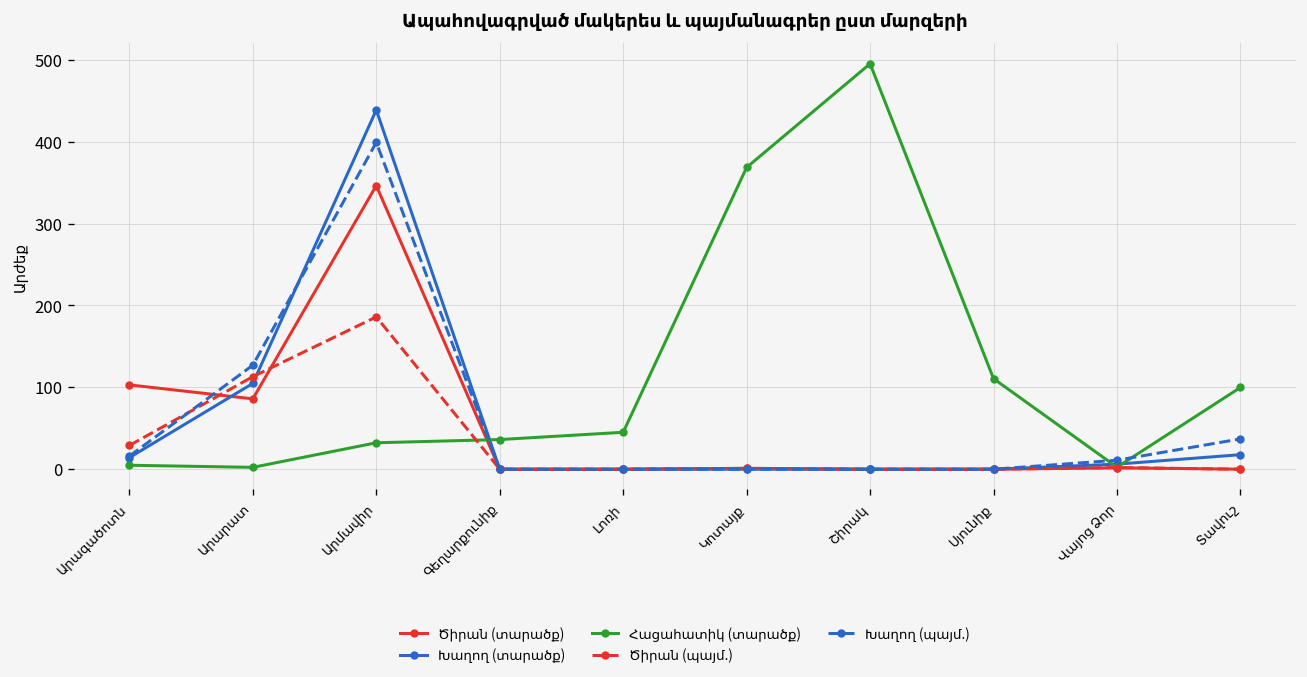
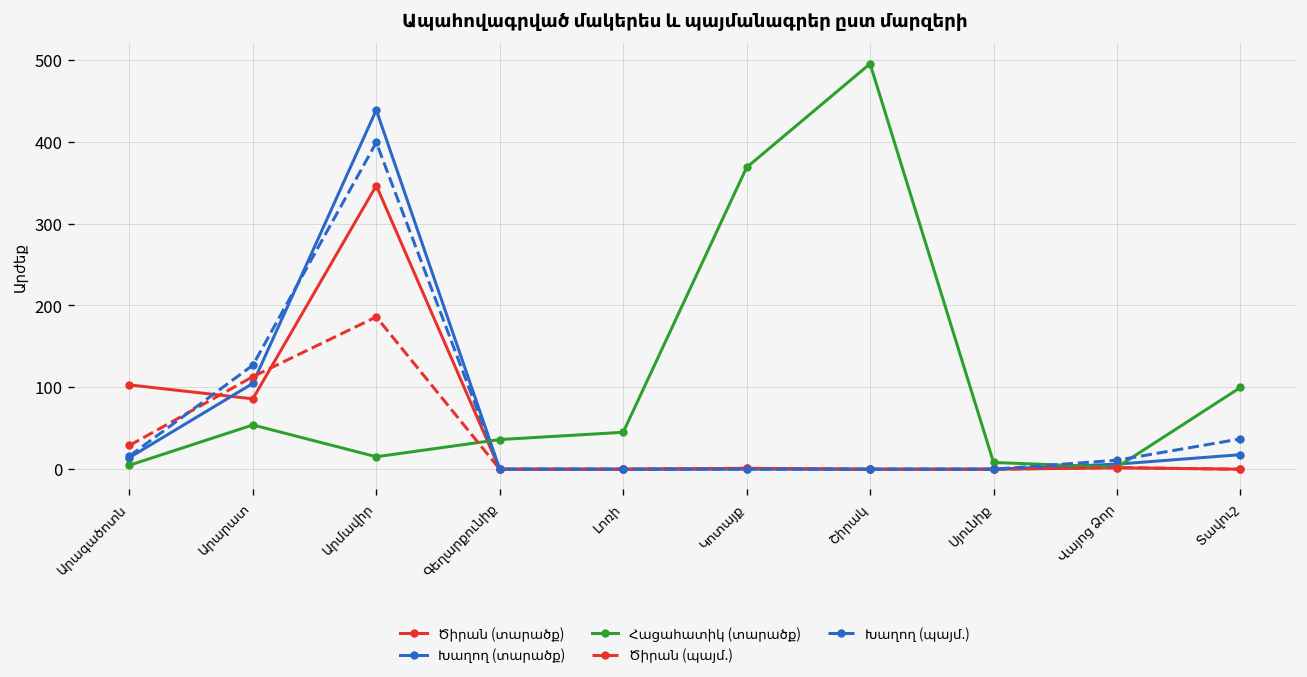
Հացահատիկ (տարածք), Արարատ: 0 -> 50
Հացահատիկ (տարածք), Արմավիր: 30 -> 20
Հացահատիկ (տարածք), Սյունիք: 110 -> 10
